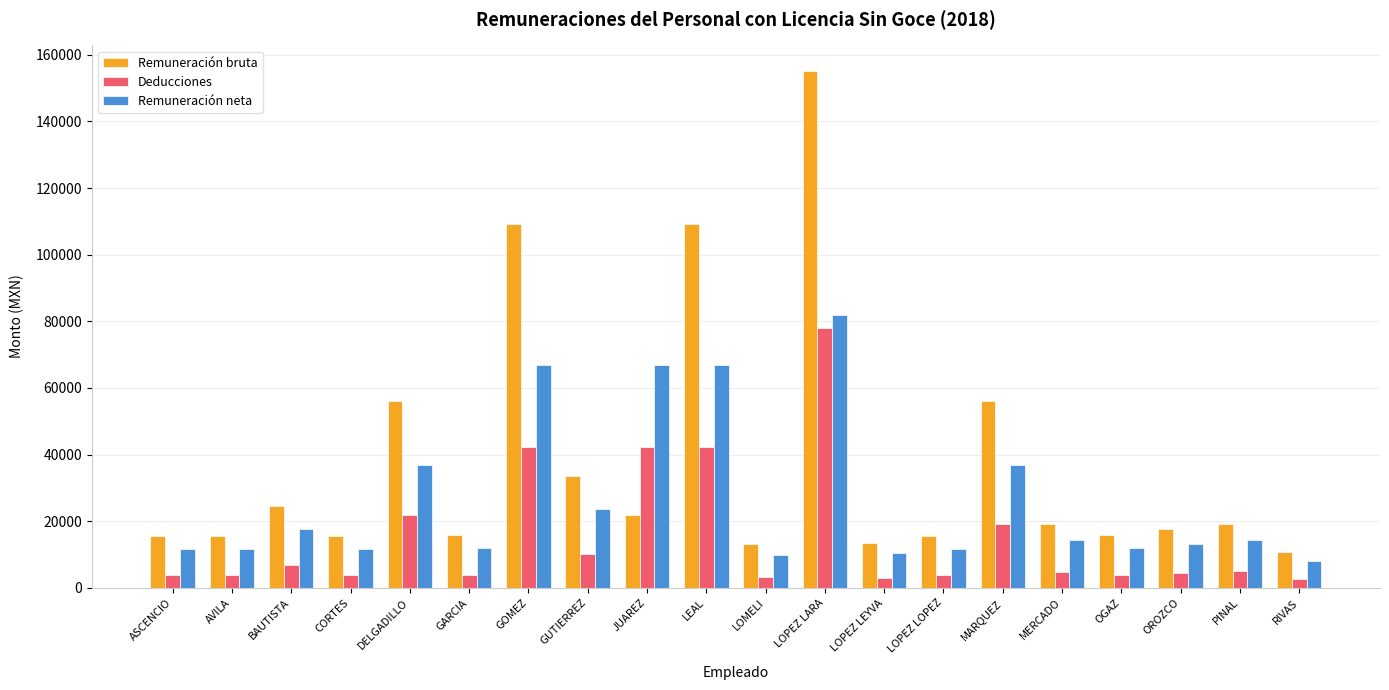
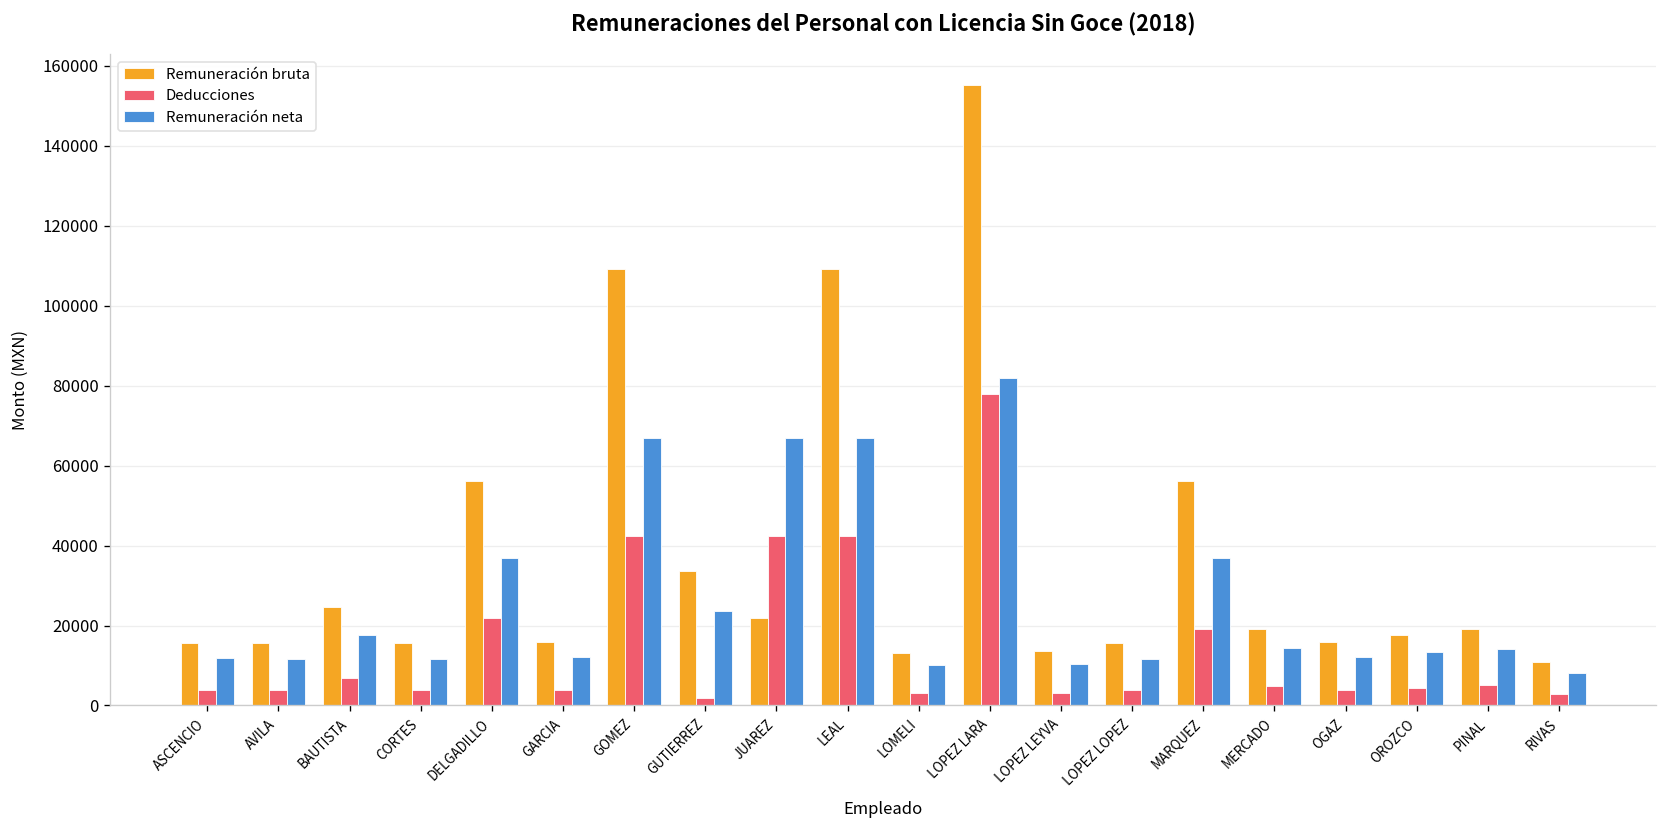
Deducciones, GUTIERREZ: 10000 -> 2000
